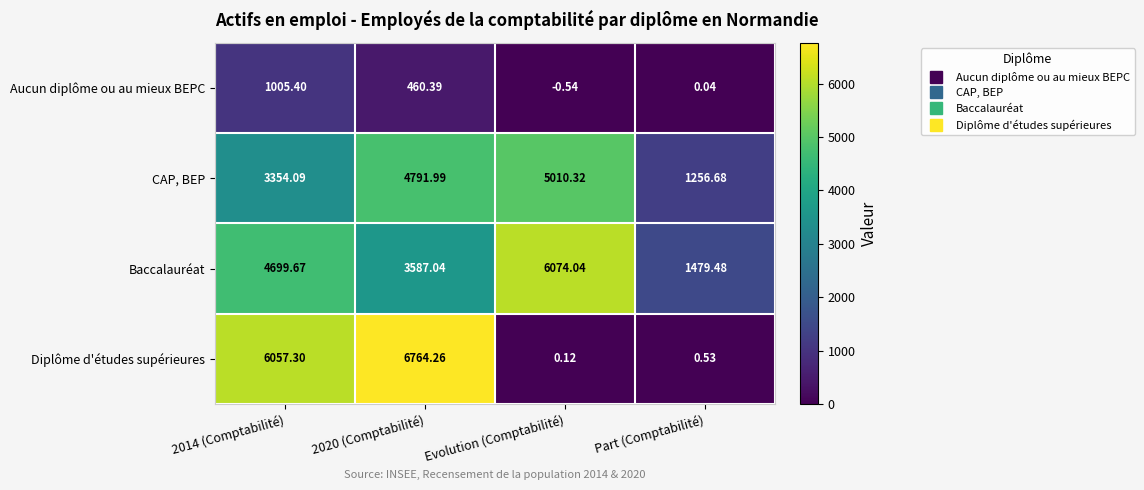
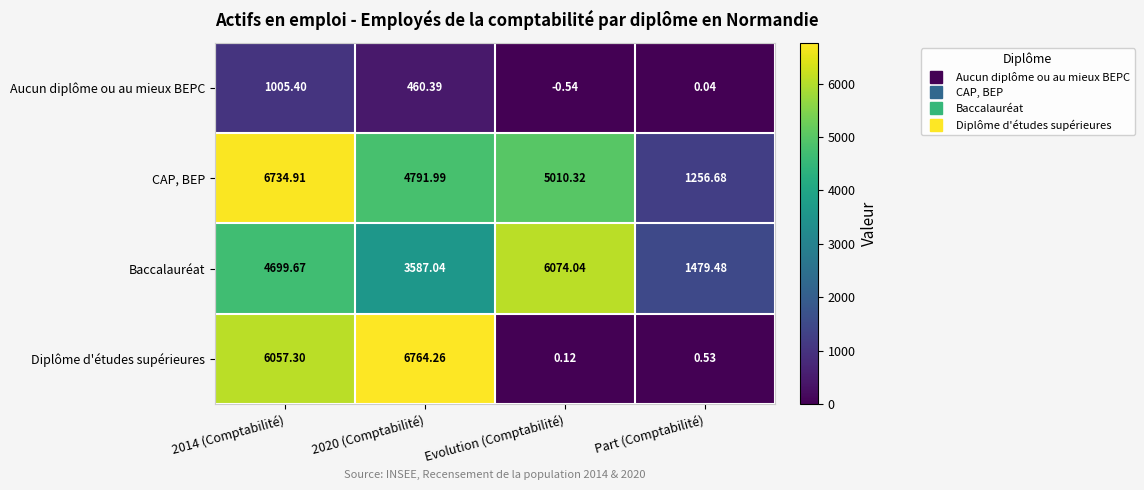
CAP, BEP, 2014 (Comptabilité): 3354.09 -> 6734.91
